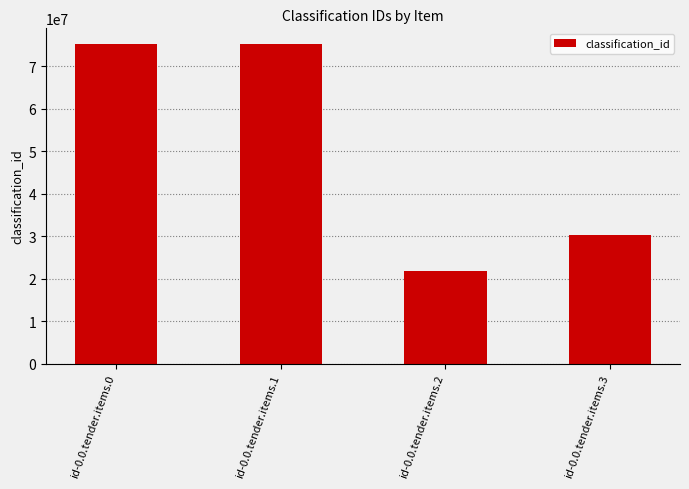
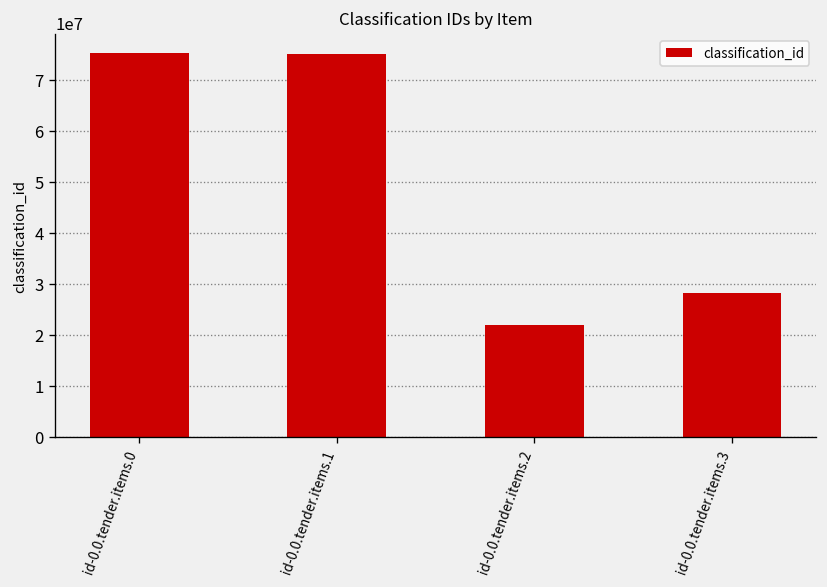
id-0.0.tender.items.3: 30000000 -> 28000000
